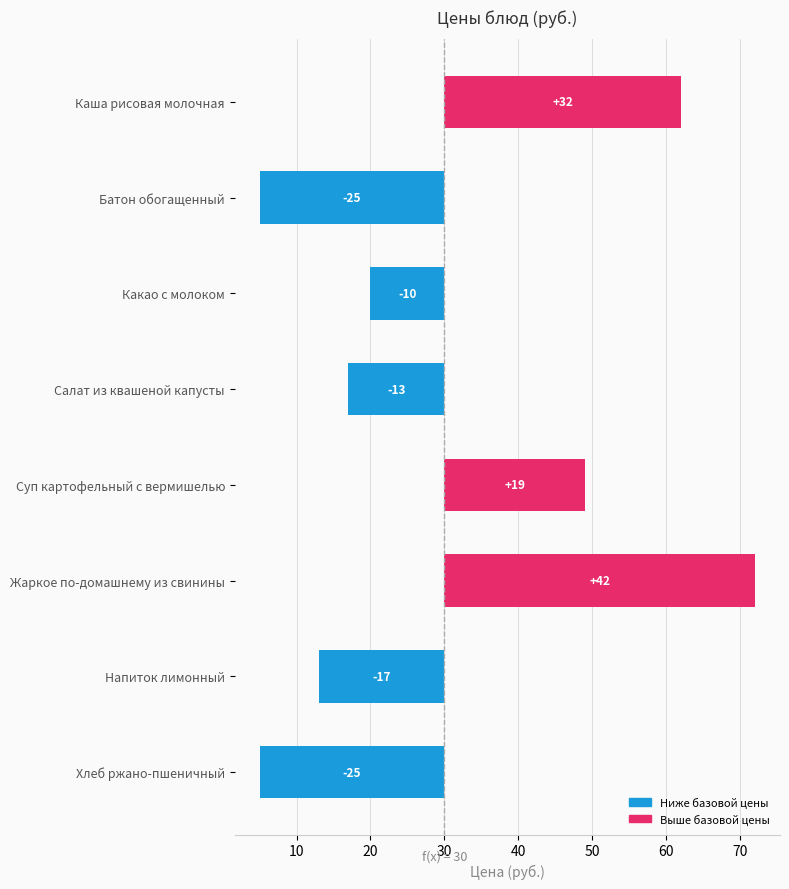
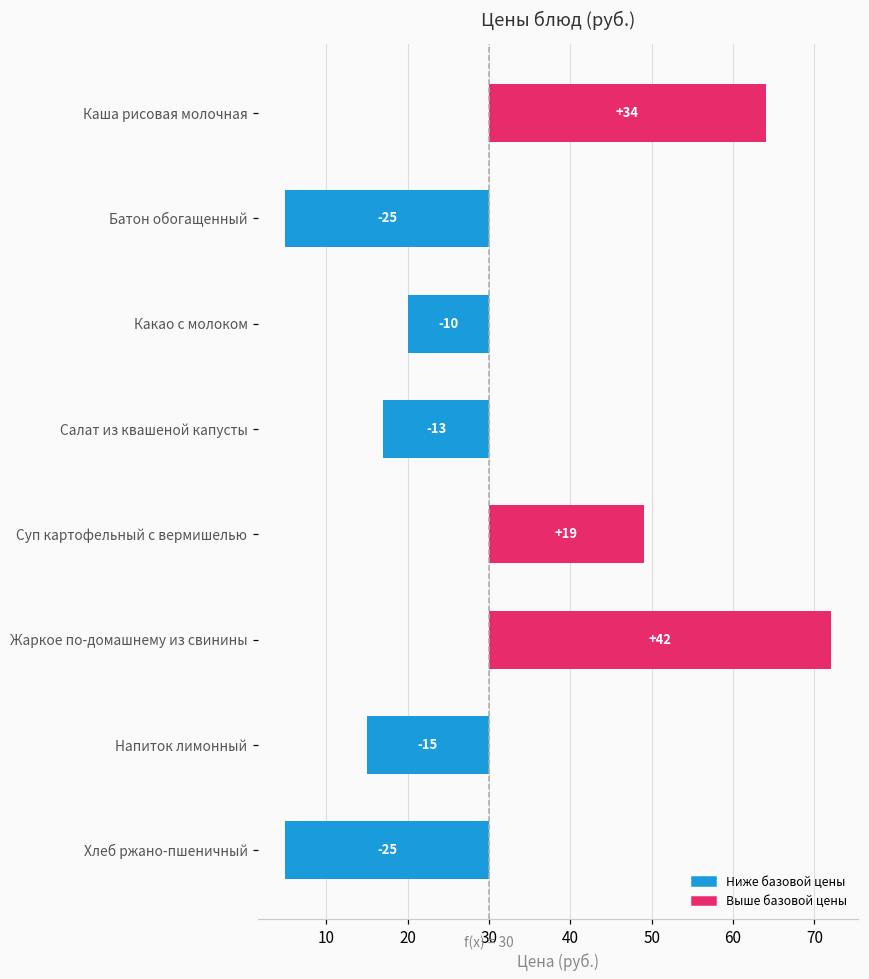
Каша рисовая молочная: +32 -> +34
Напиток лимонный: -17 -> -15
